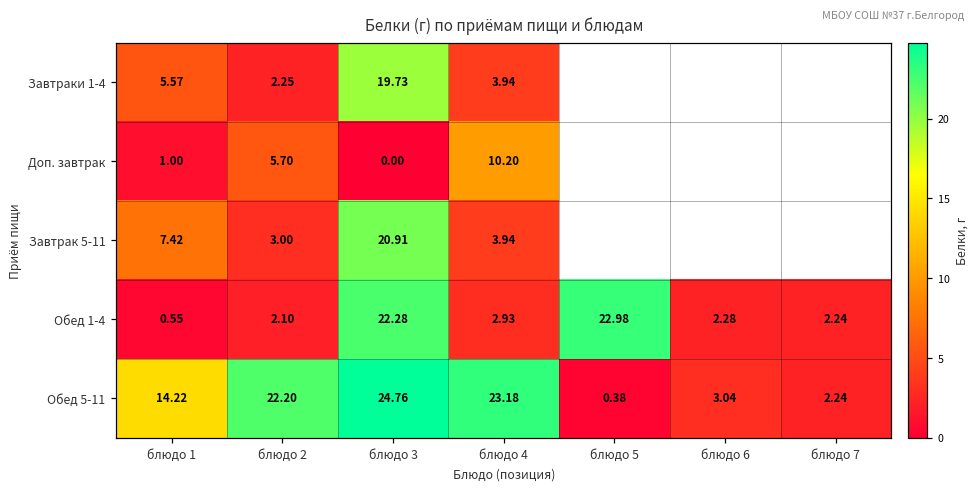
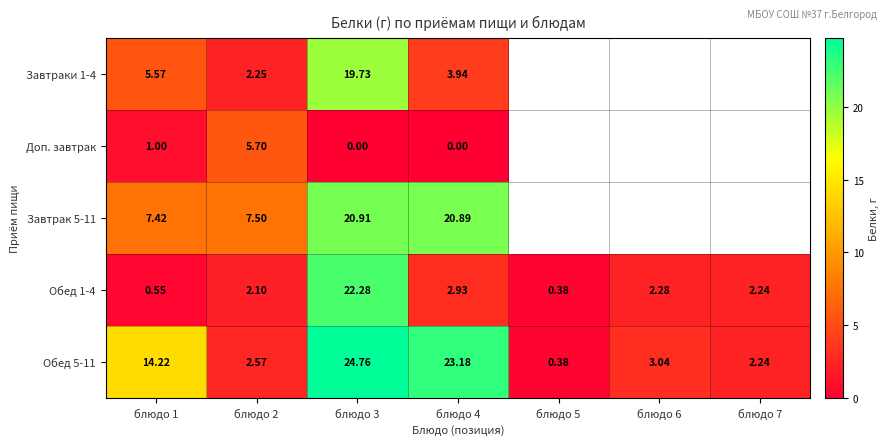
Доп. завтрак, блюдо 4: 10.20 -> 0.00
Завтрак 5-11, блюдо 2: 3.00 -> 7.50
Завтрак 5-11, блюдо 4: 3.94 -> 20.89
Обед 1-4, блюдо 5: 22.98 -> 0.38
Обед 5-11, блюдо 2: 22.20 -> 2.57
